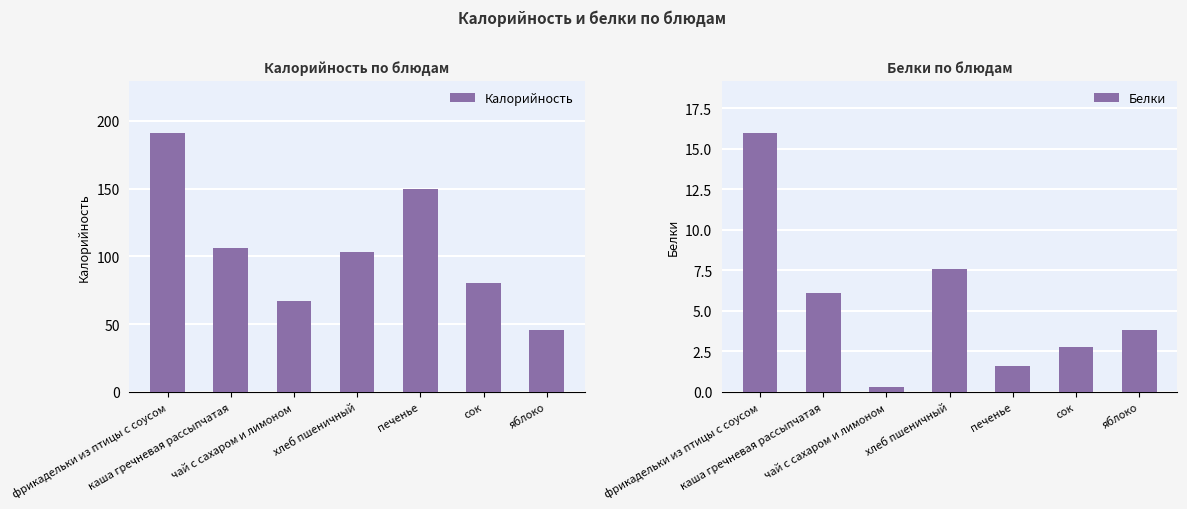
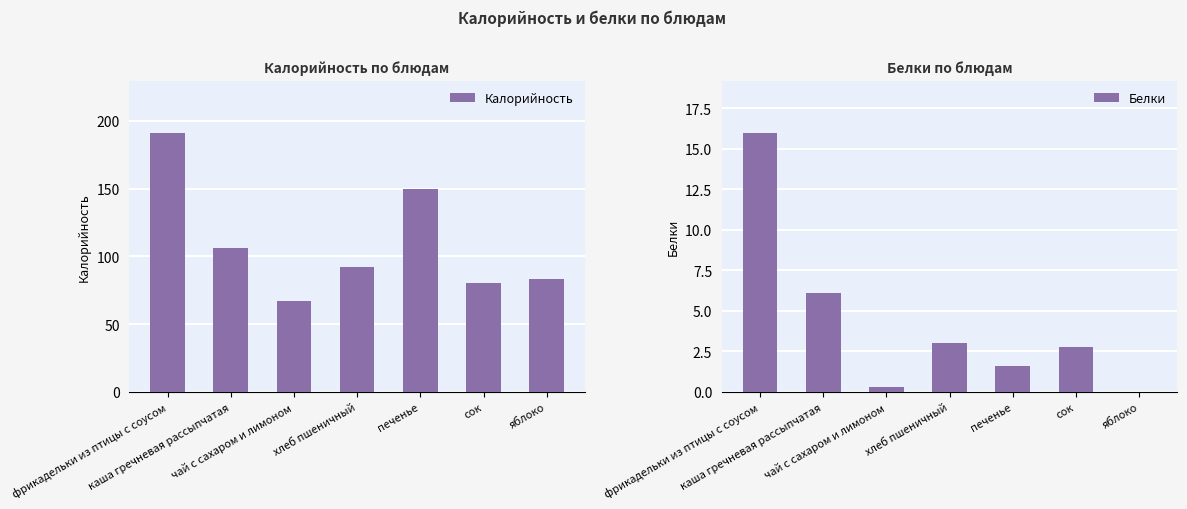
Калорийность по блюдам, хлеб пшеничный: 103 -> 92
Калорийность по блюдам, яблоко: 46 -> 84
Белки по блюдам, хлеб пшеничный: 7.6 -> 3.0
Белки по блюдам, яблоко: 3.8 -> 0.0
